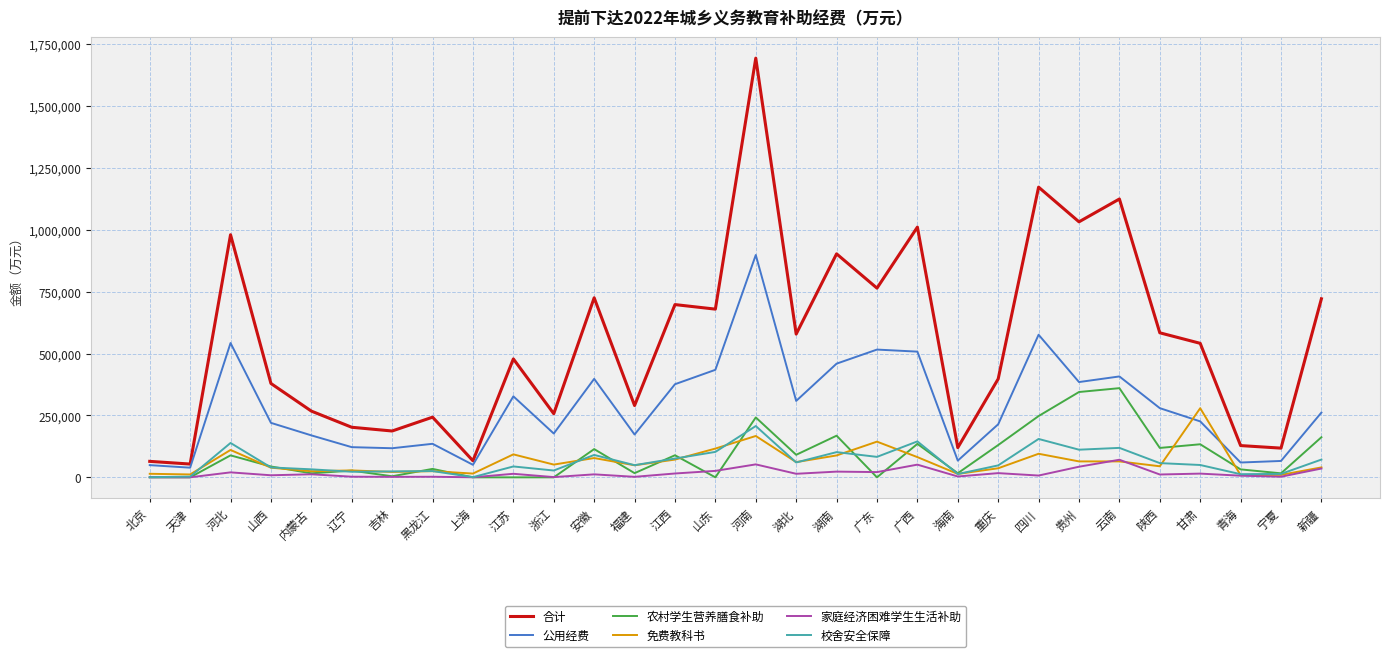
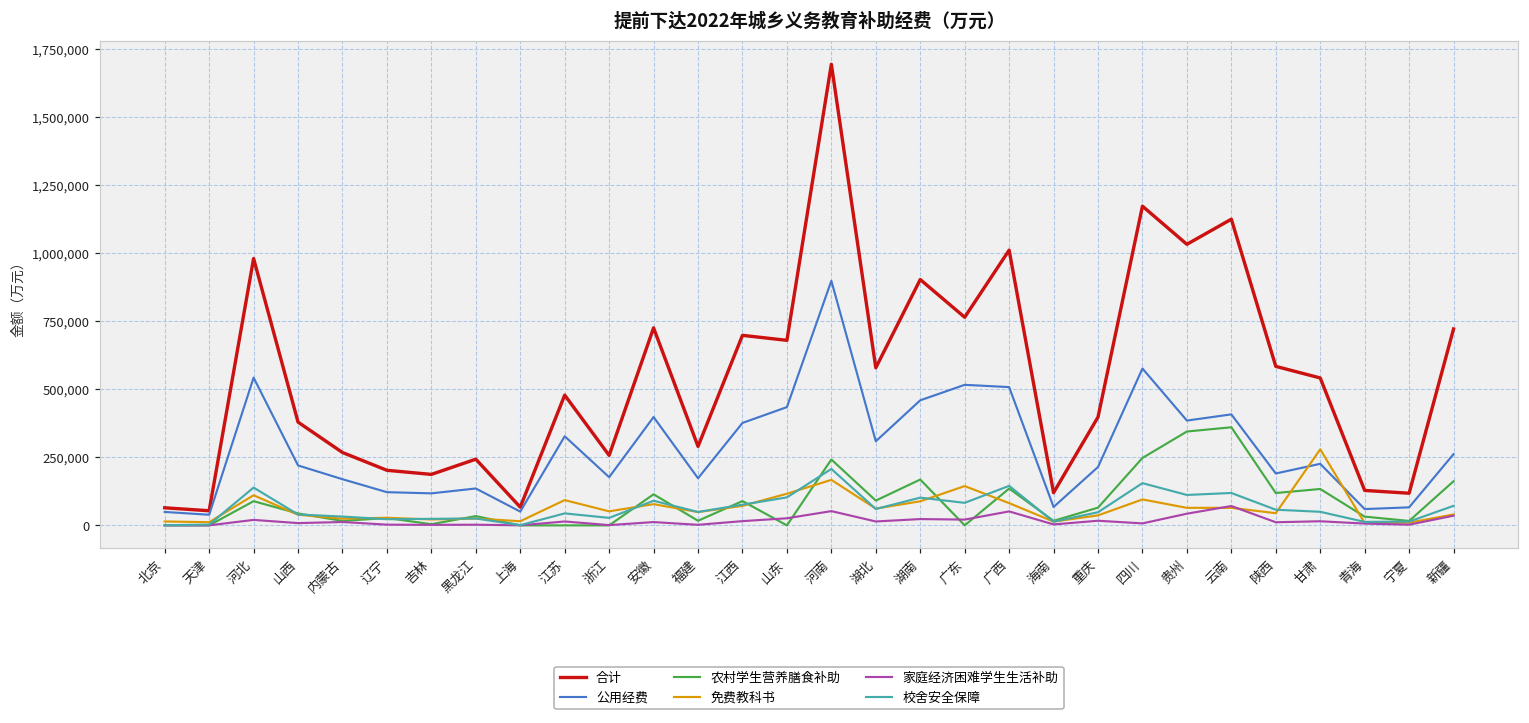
农村学生营养膳食补助, 重庆: 130,000 -> 70,000
公用经费, 陕西: 280,000 -> 190,000
